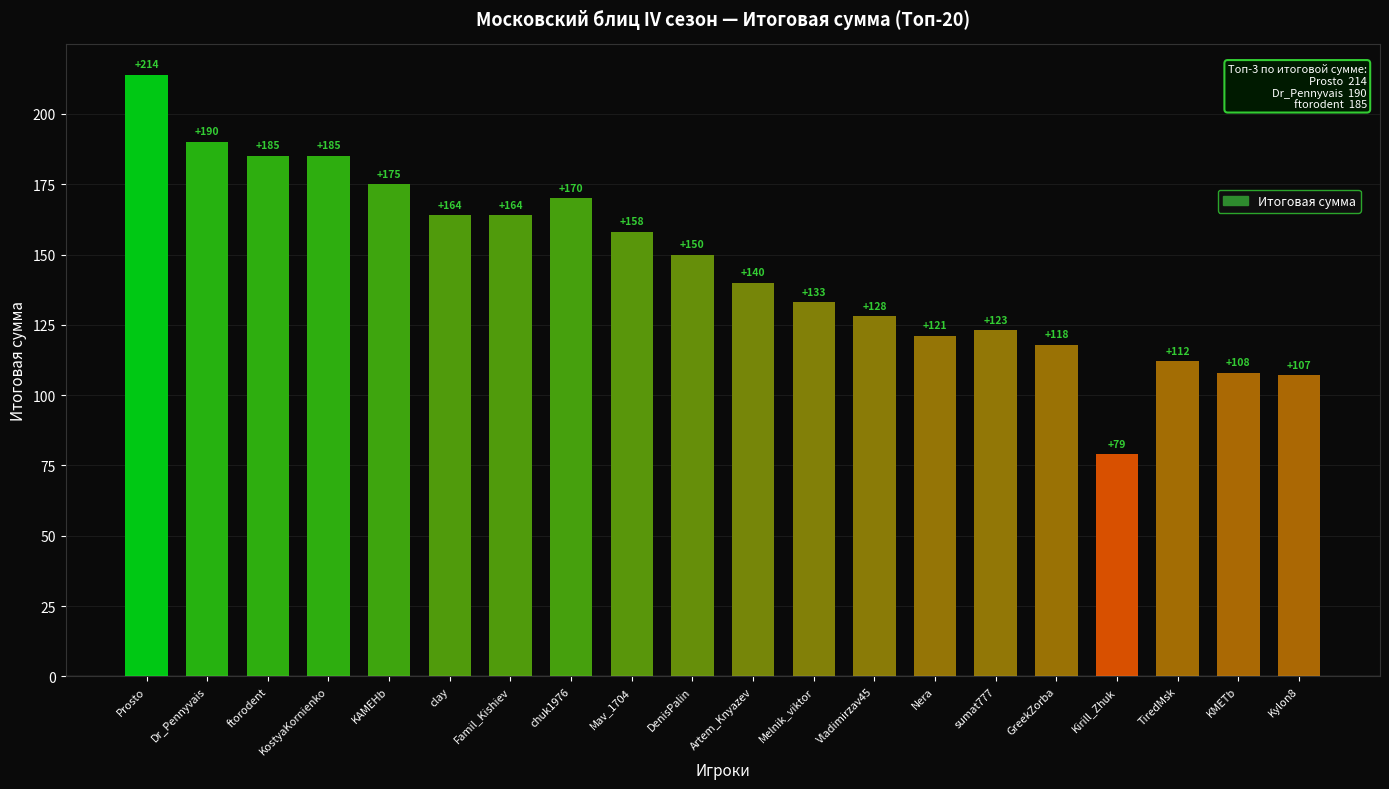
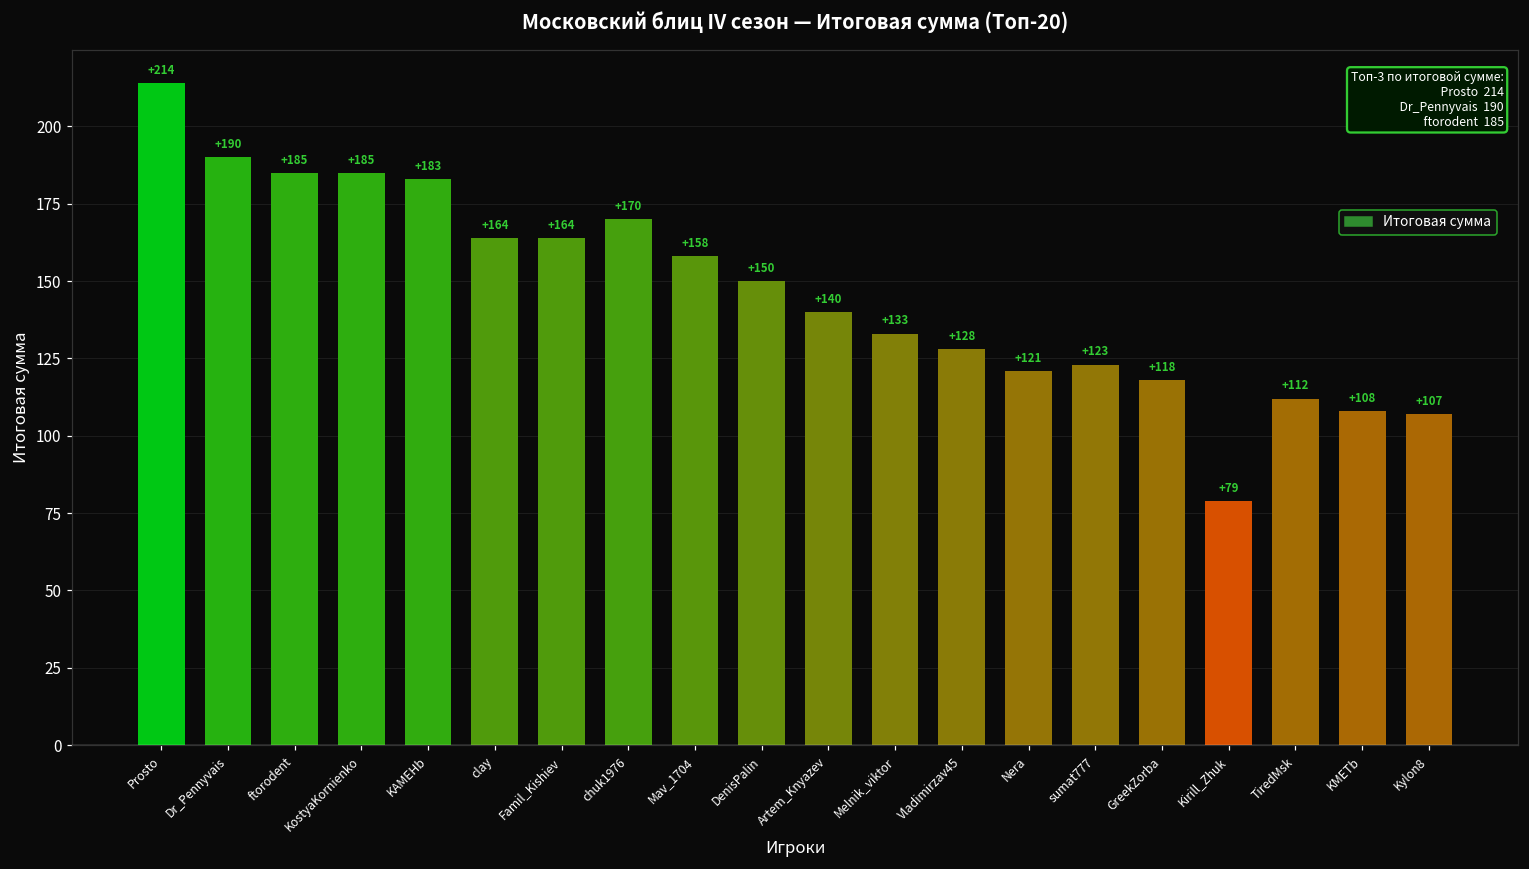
KAMEHb: +175 -> +183
